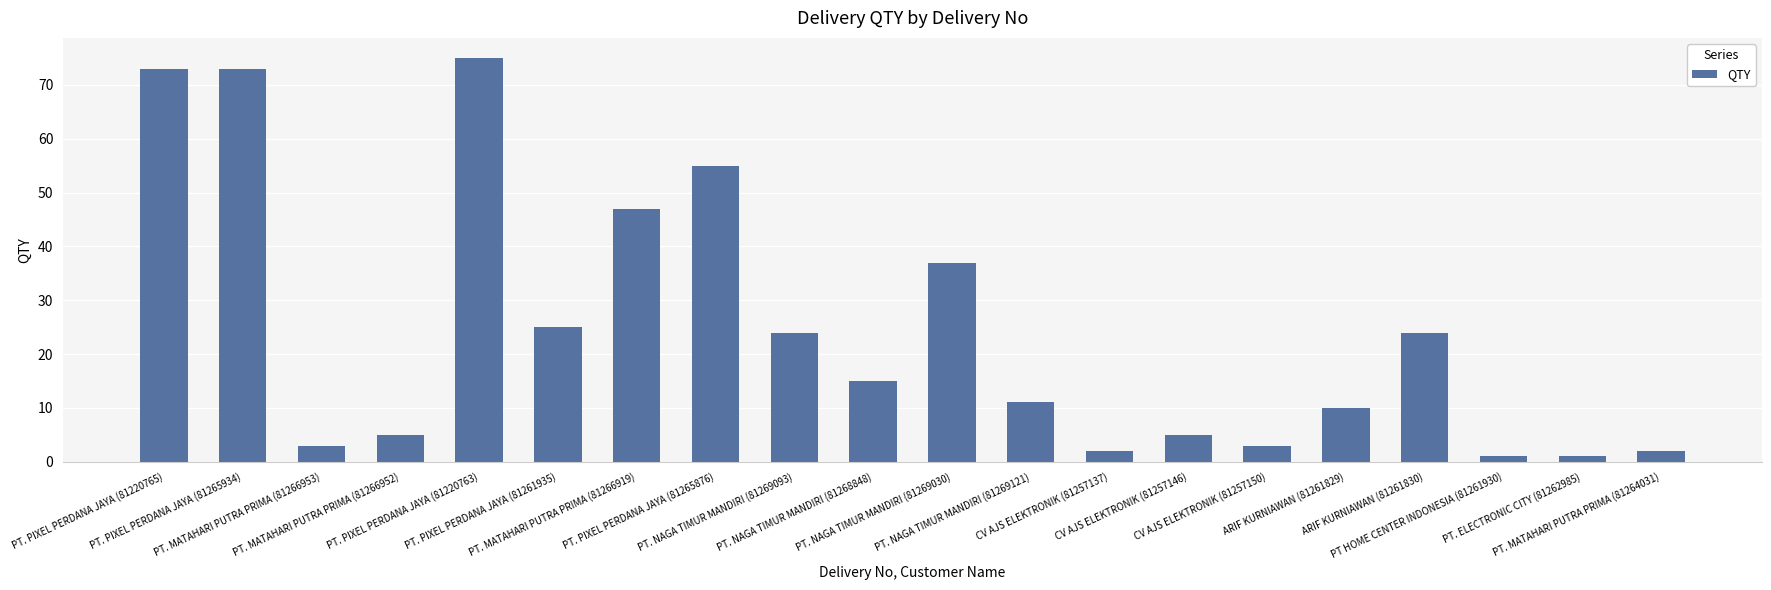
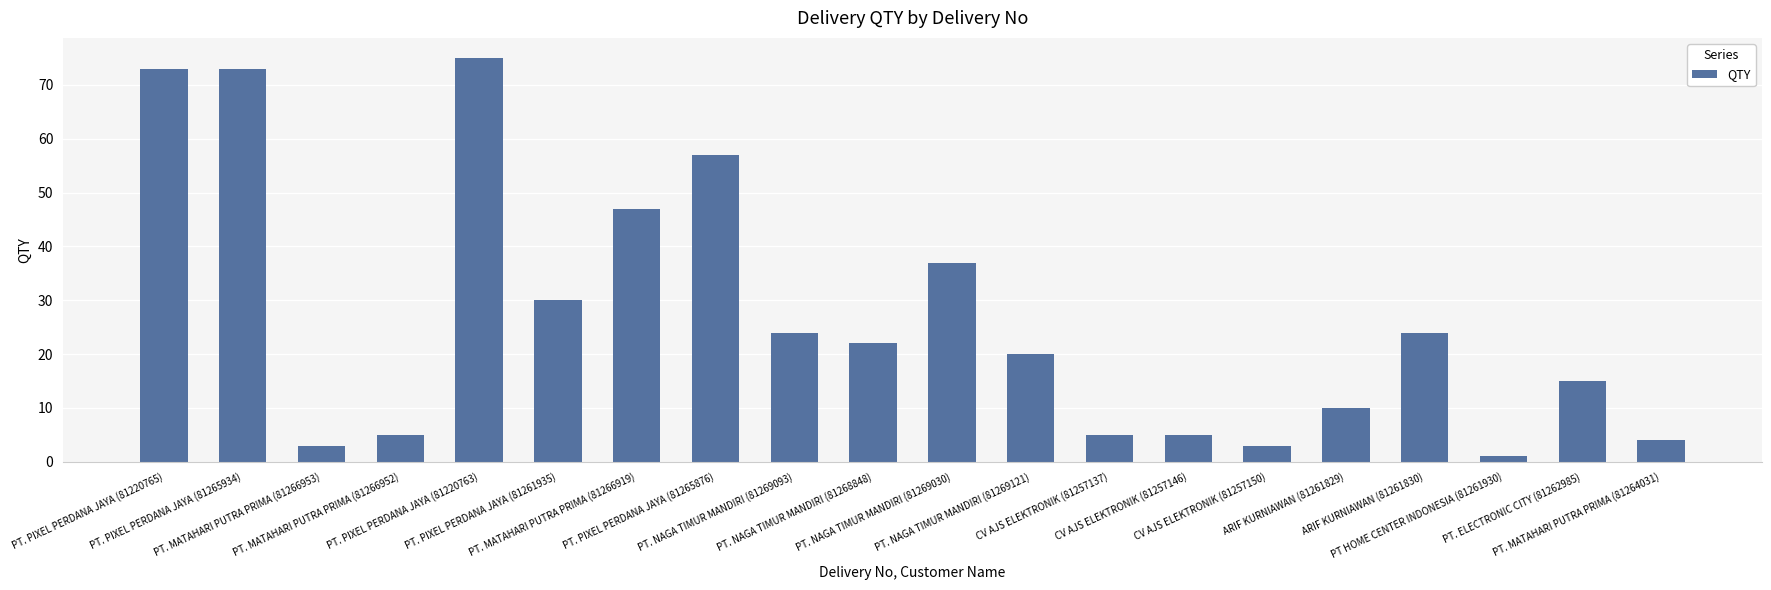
PT. PIXEL PERDANA JAYA (81261935): 25 -> 30
PT. PIXEL PERDANA JAYA (81265876): 55 -> 57
PT. NAGA TIMUR MANDIRI (81268848): 15 -> 22
PT. NAGA TIMUR MANDIRI (81269121): 11 -> 20
CV AJS ELEKTRONIK (81257137): 2 -> 5
PT. ELECTRONIC CITY (81262985): 1 -> 15
PT. MATAHARI PUTRA PRIMA (81264031): 2 -> 4
